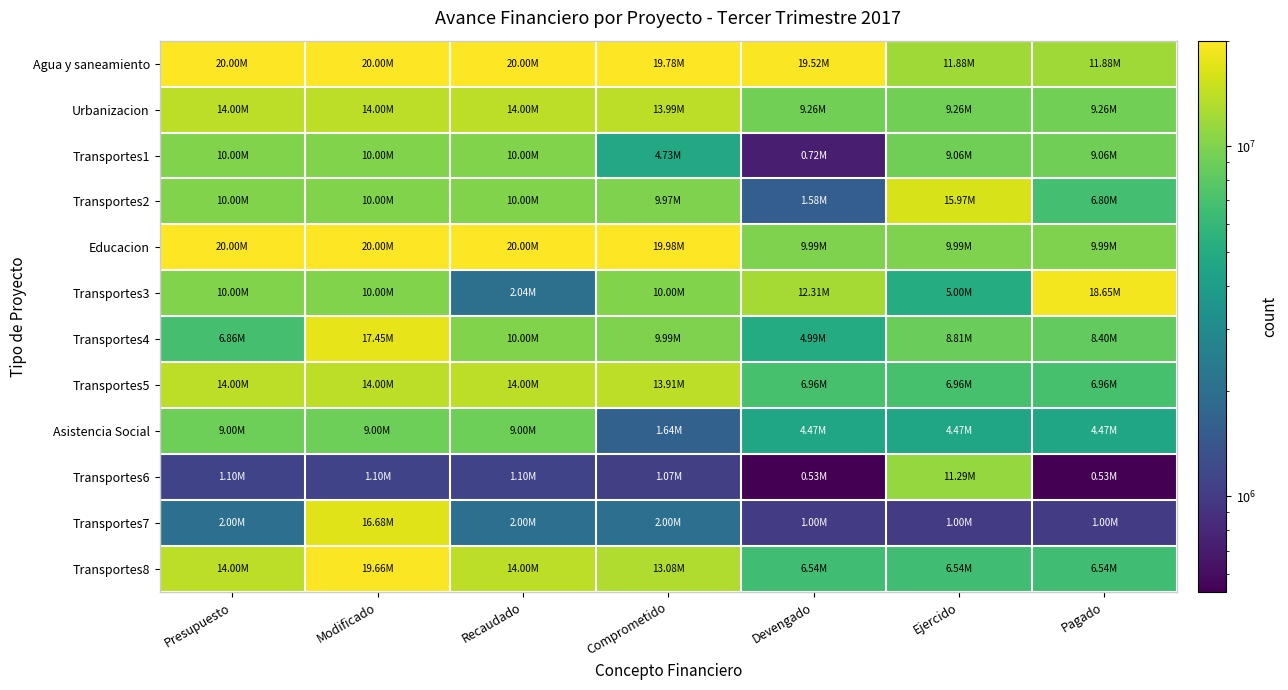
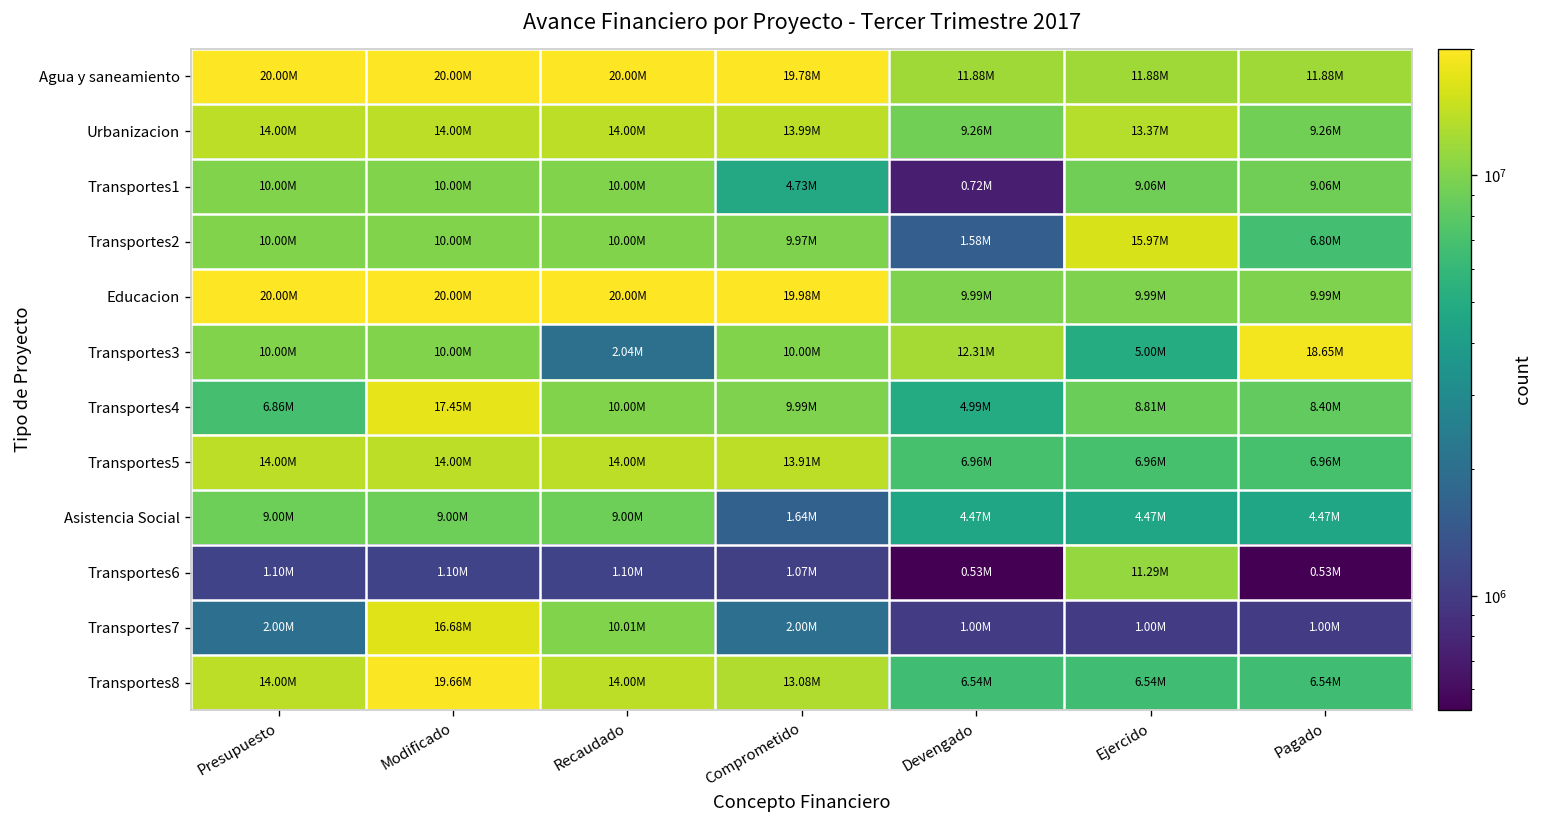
Agua y saneamiento, Devengado: 19.52M -> 11.88M
Urbanizacion, Ejercido: 9.26M -> 13.37M
Transportes7, Recaudado: 2.00M -> 10.01M
